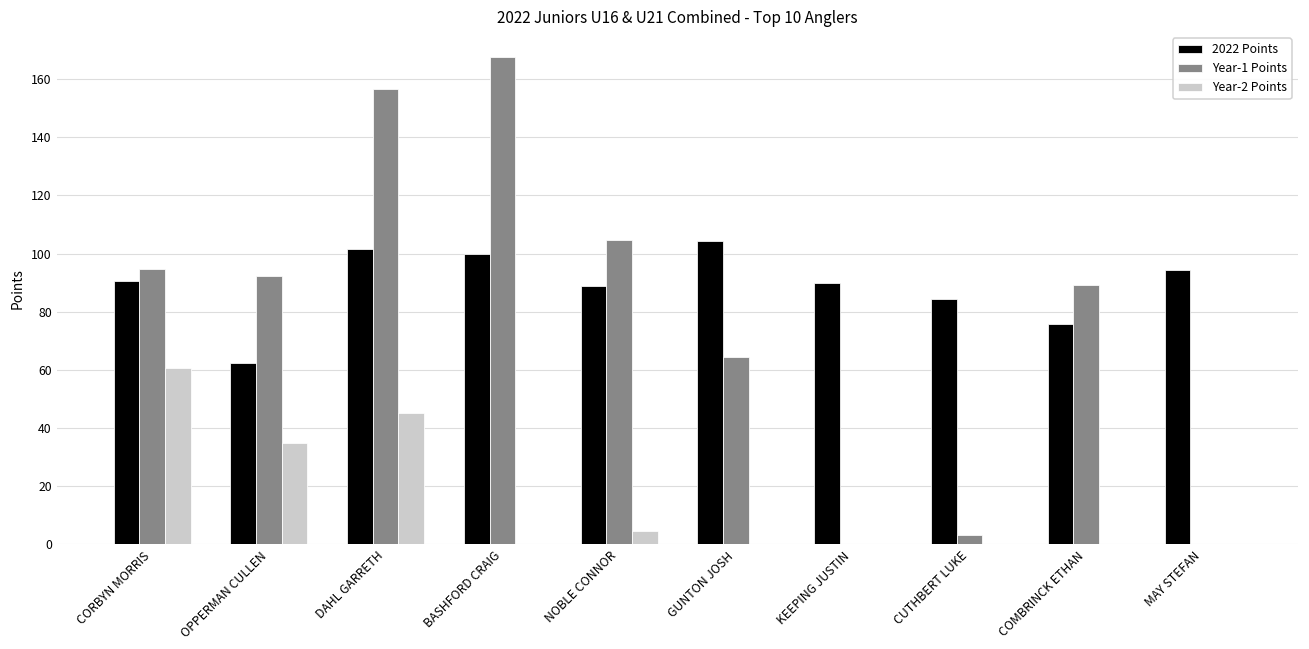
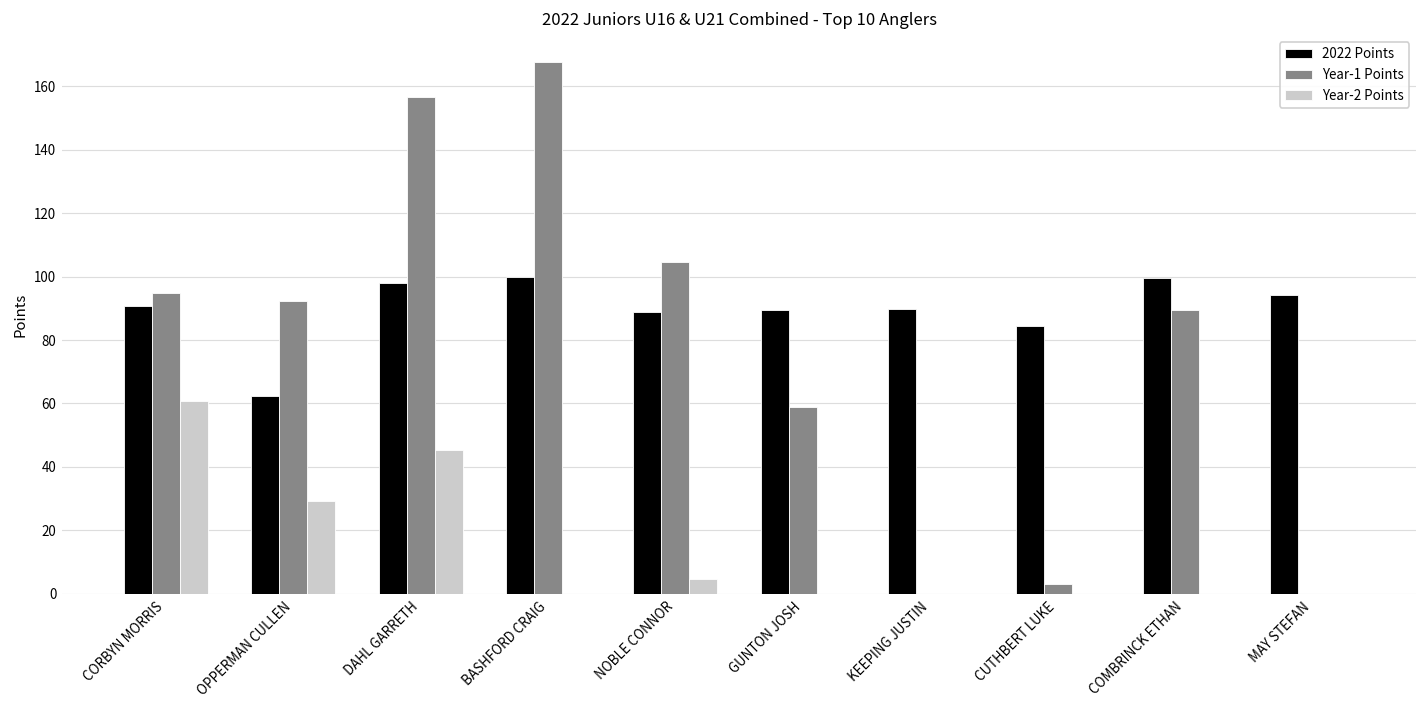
Year-2 Points, OPPERMAN CULLEN: 35 -> 29
2022 Points, DAHL GARRETH: 102 -> 98
2022 Points, GUNTON JOSH: 104 -> 90
Year-1 Points, GUNTON JOSH: 65 -> 59
2022 Points, COMBRINCK ETHAN: 76 -> 100
